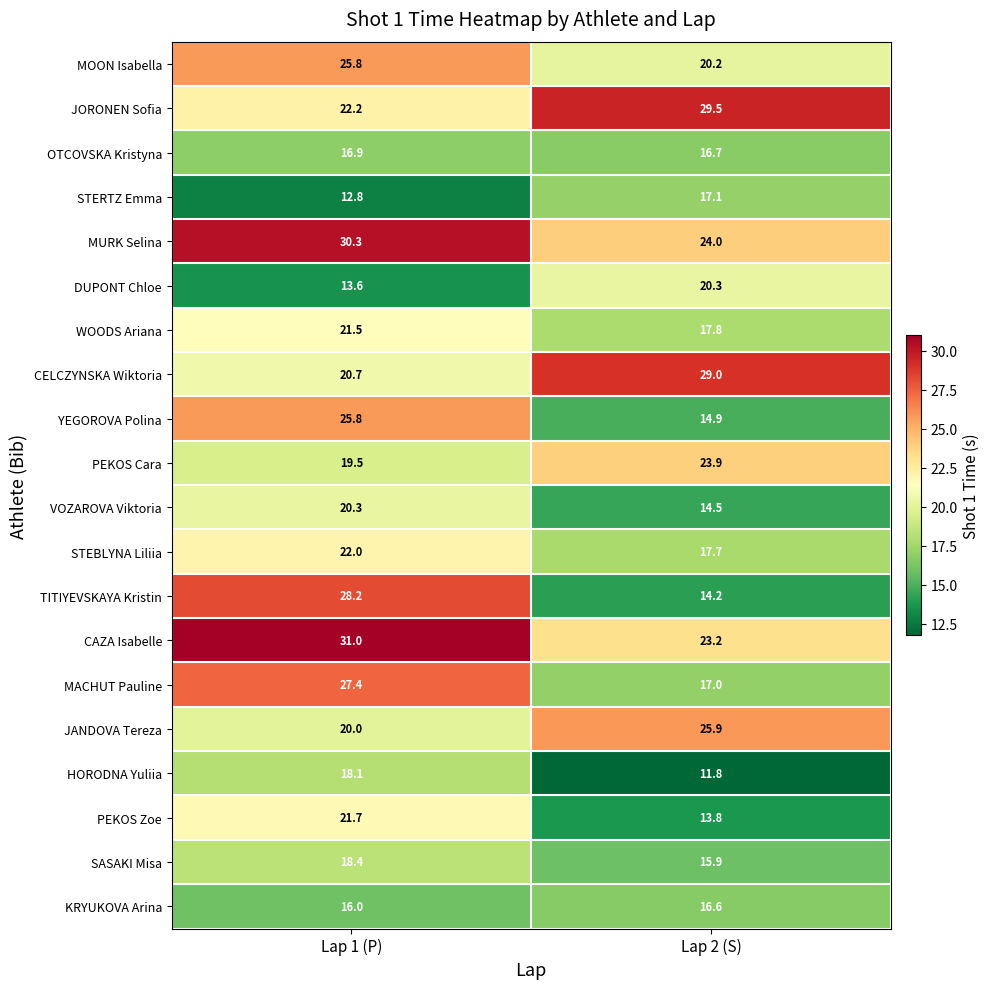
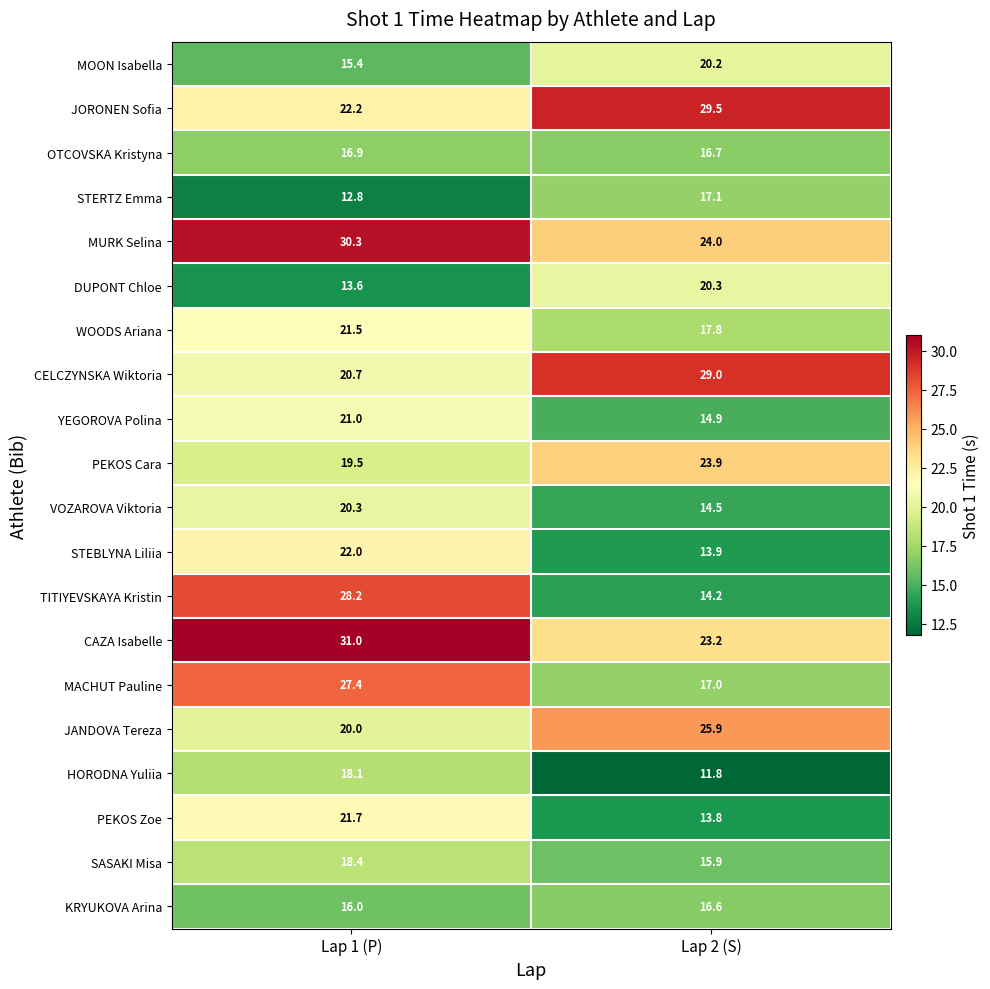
MOON Isabella, Lap 1 (P): 25.8 -> 15.4
YEGOROVA Polina, Lap 1 (P): 25.8 -> 21.0
STEBLYNA Liliia, Lap 2 (S): 17.7 -> 13.9
